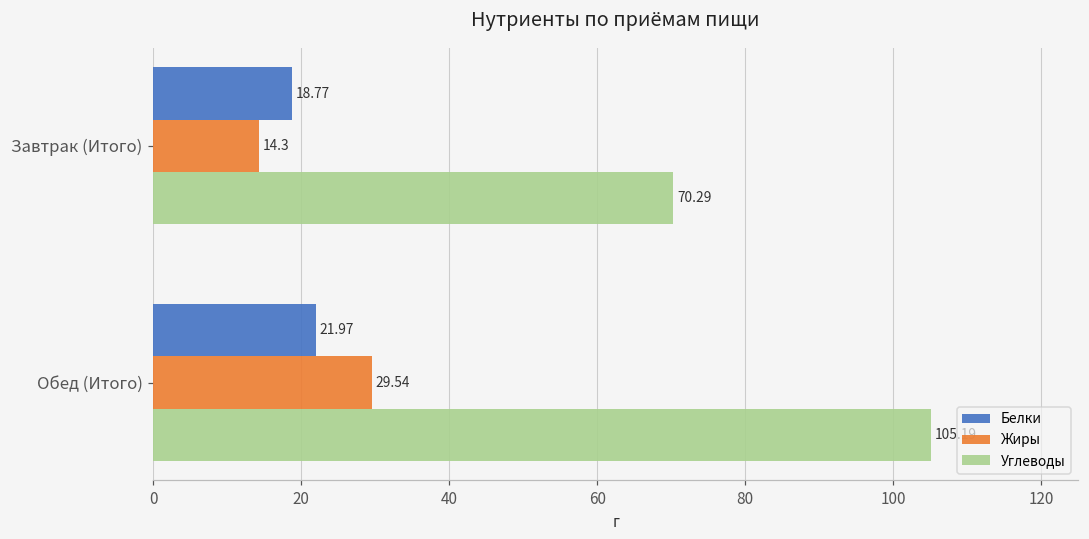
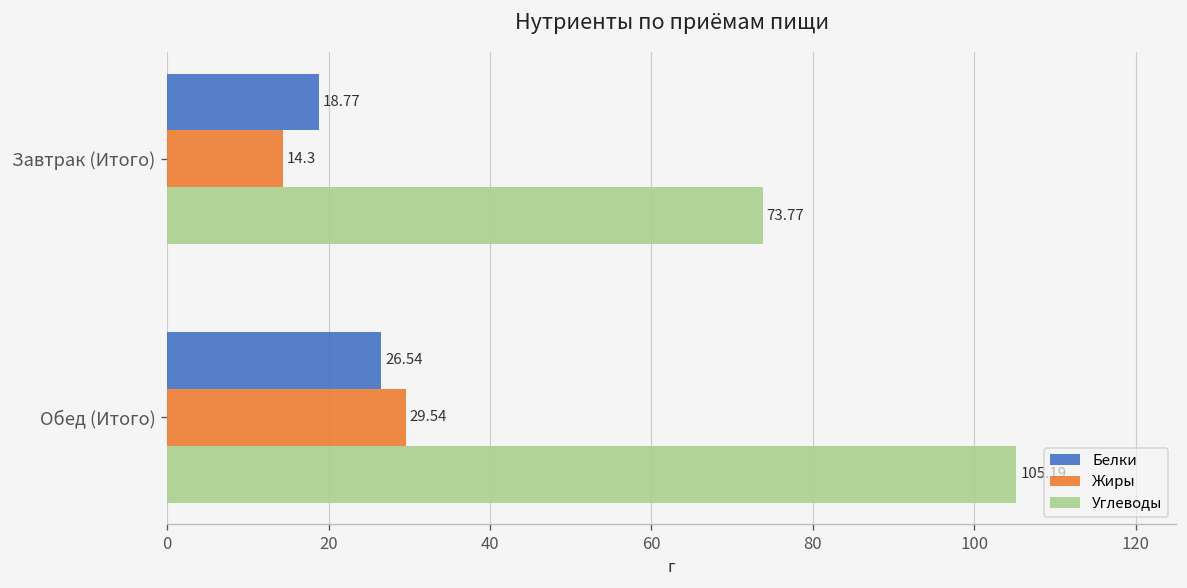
Углеводы, Завтрак (Итого): 70.29 -> 73.77
Белки, Обед (Итого): 21.97 -> 26.54
